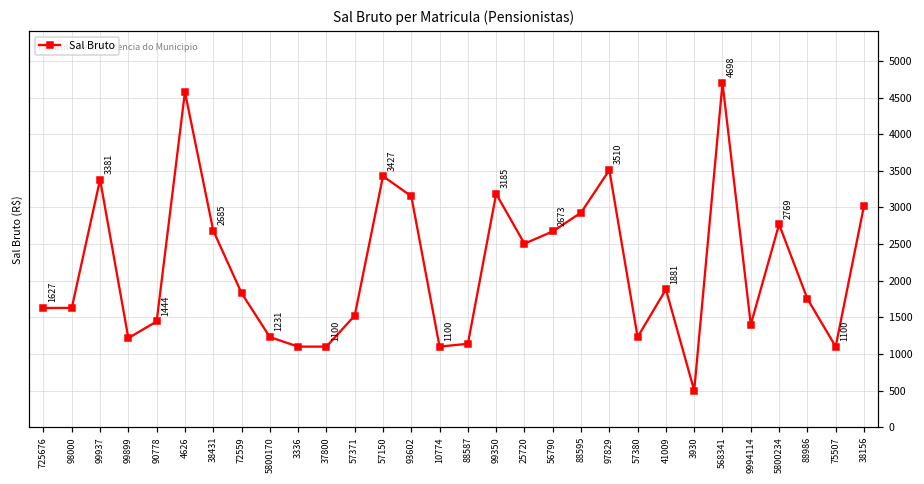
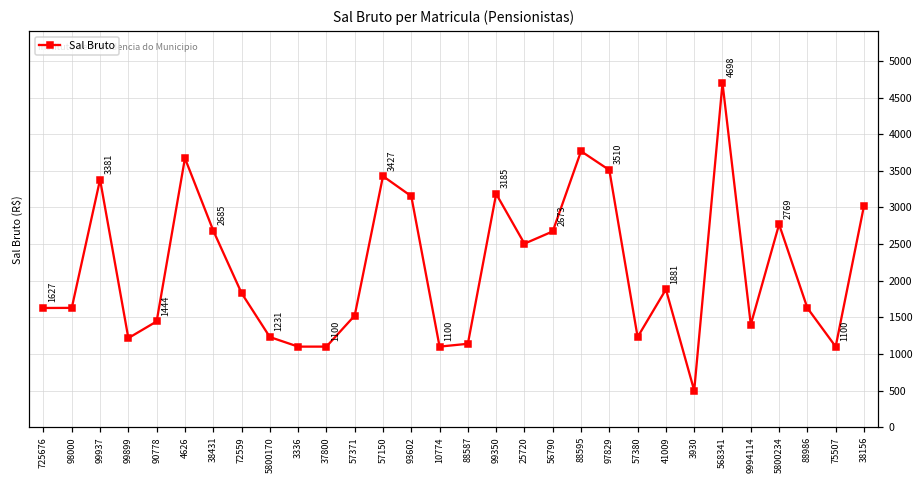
4626: 4600 -> 3700
88595: 2900 -> 3800
88986: 1800 -> 1600
